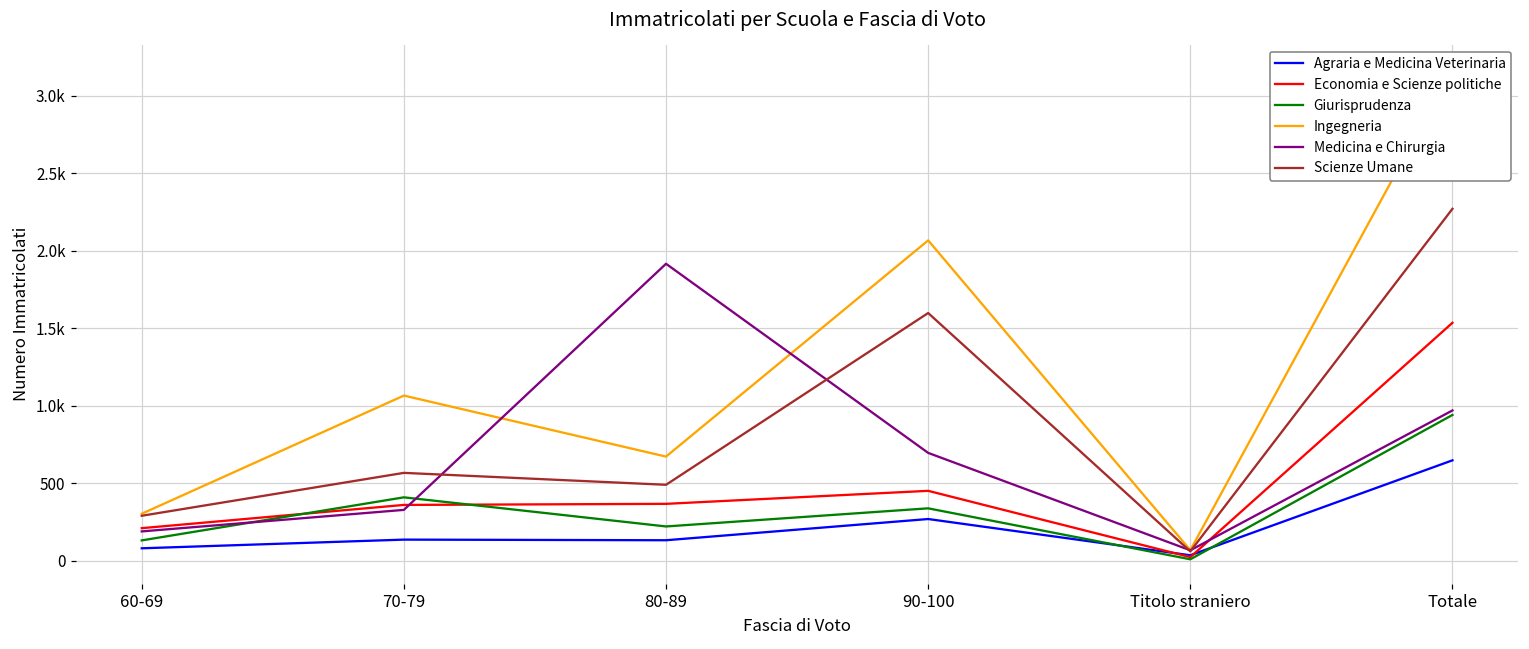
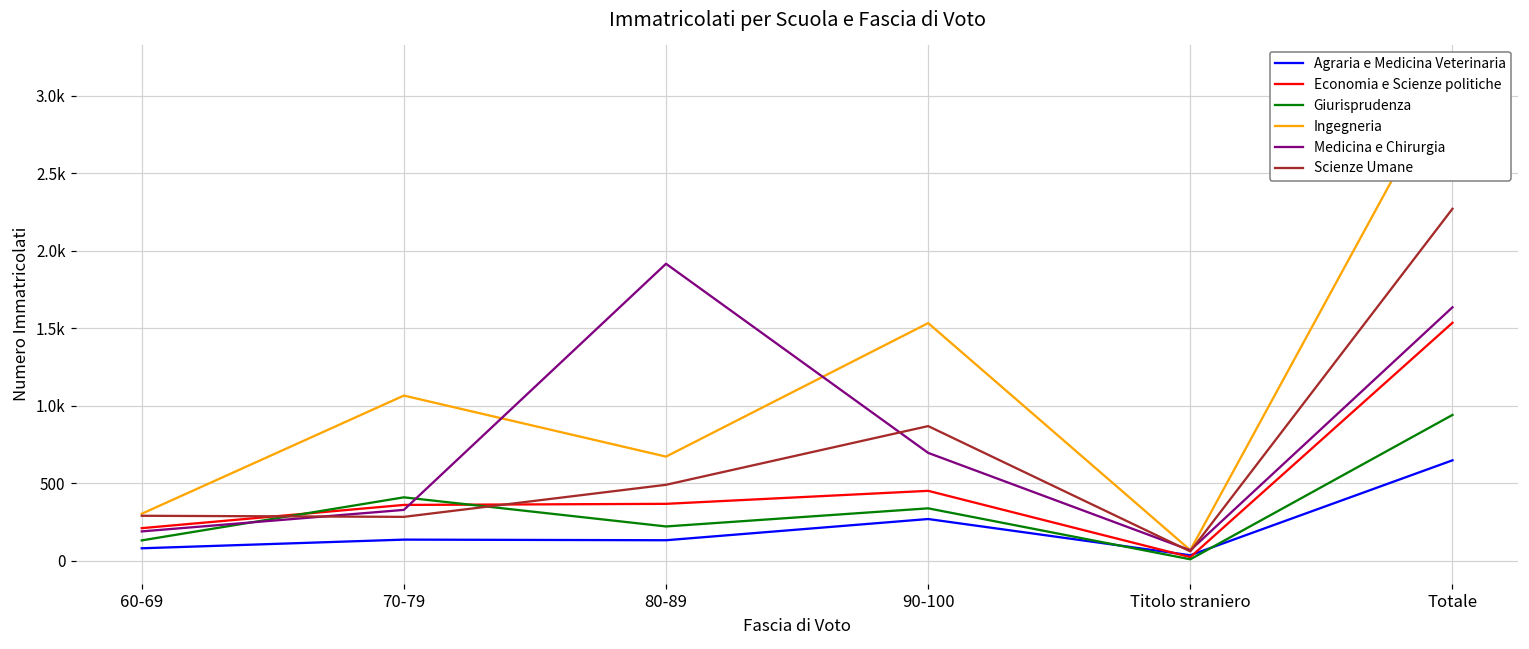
Scienze Umane, 70-79: 570 -> 280
Ingegneria, 90-100: 2070 -> 1530
Scienze Umane, 90-100: 1600 -> 870
Medicina e Chirurgia, Totale: 970 -> 1640
